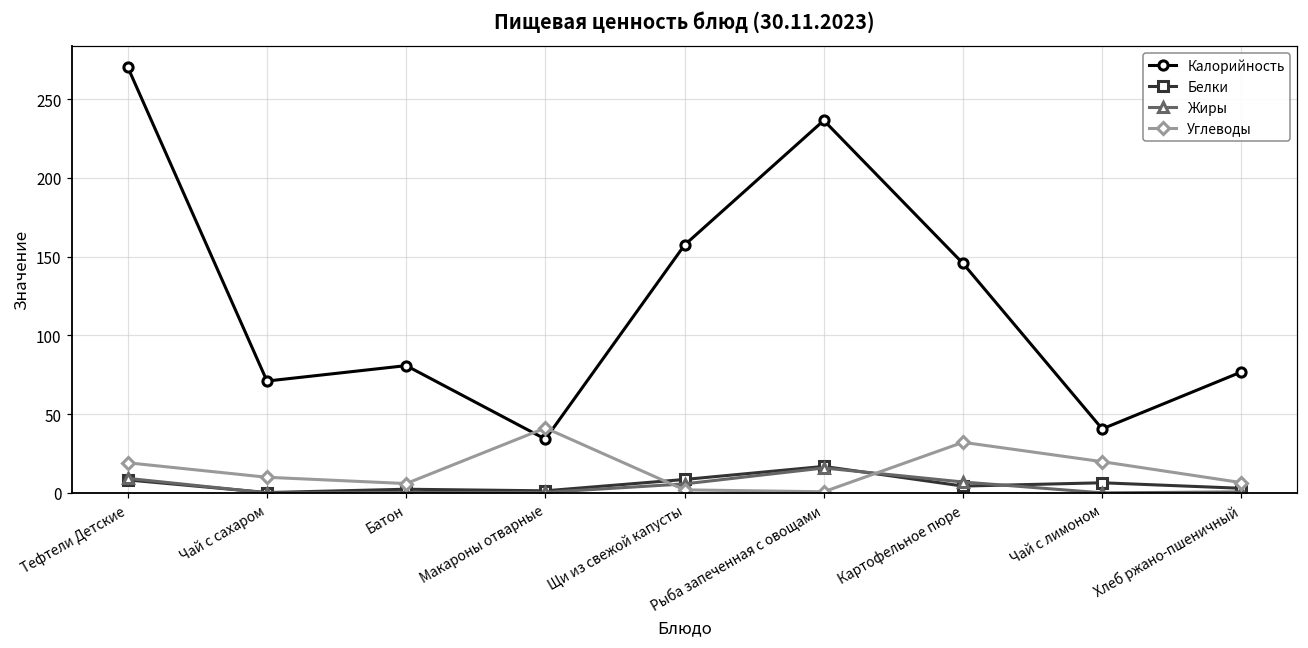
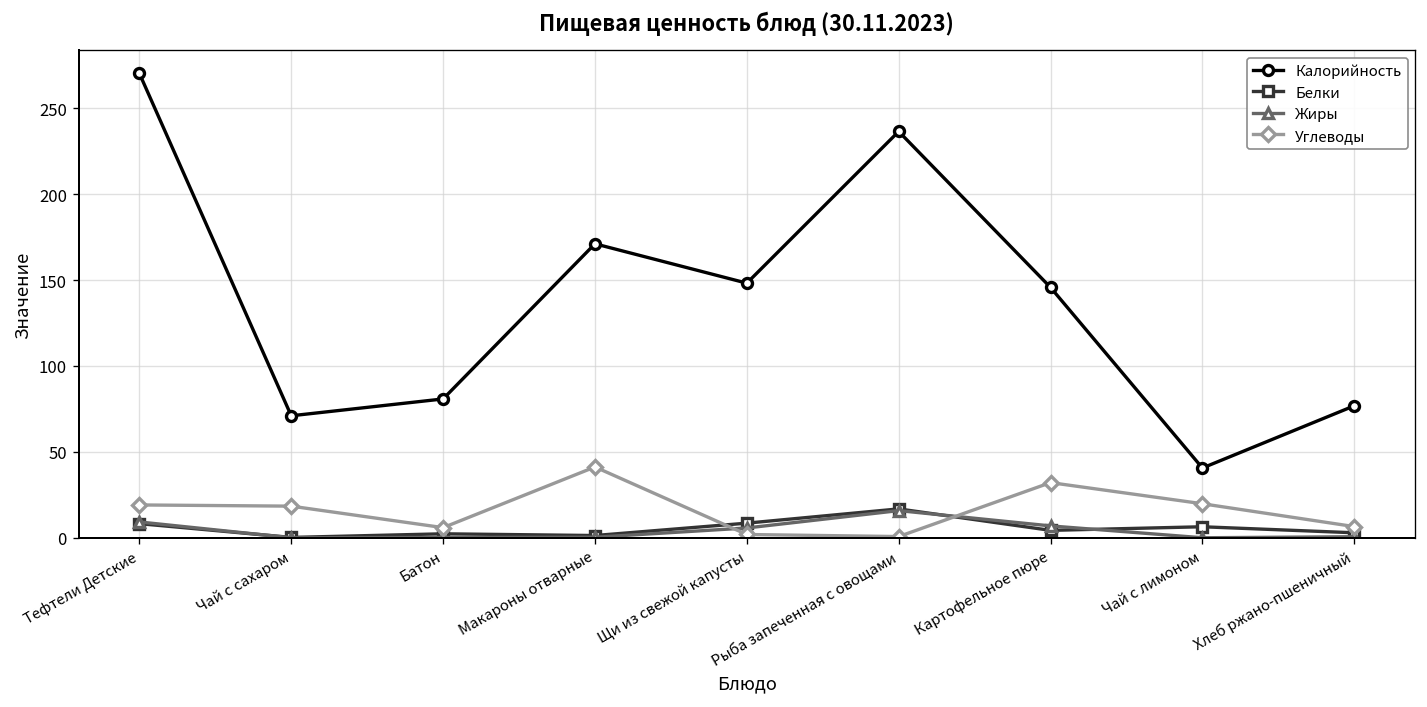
Углеводы, Чай с сахаром: 10 -> 18
Калорийность, Макароны отварные: 34 -> 171
Калорийность, Щи из свежой капусты: 157 -> 148
